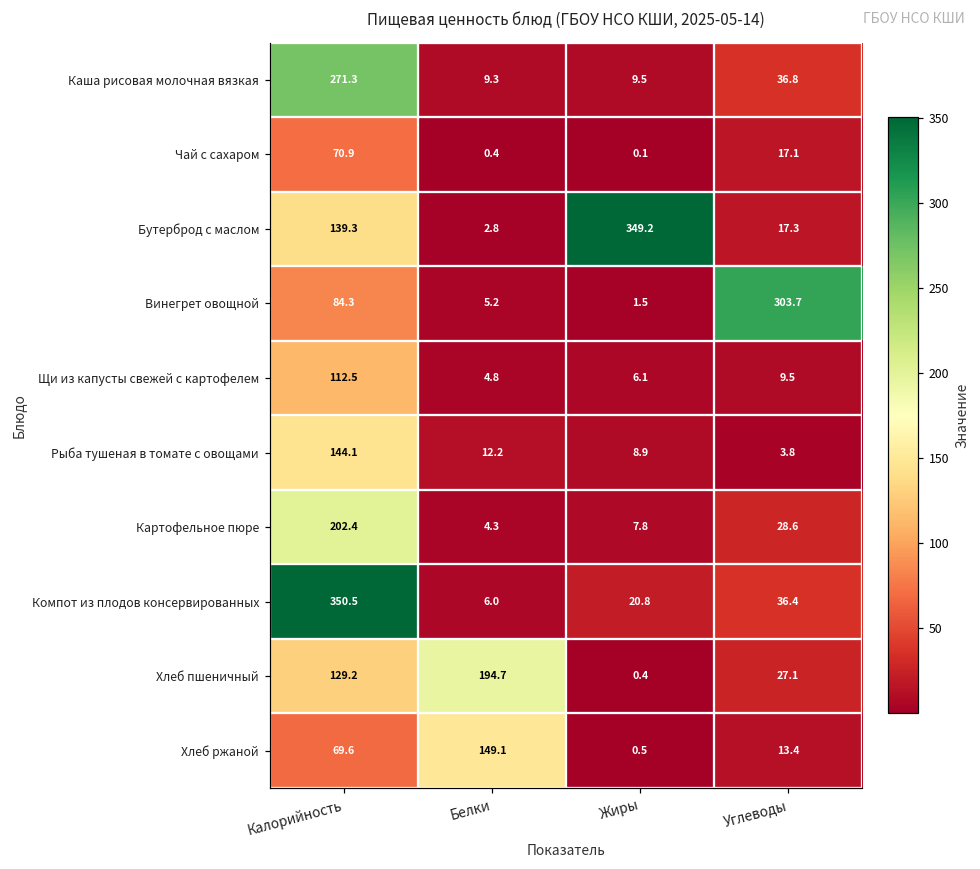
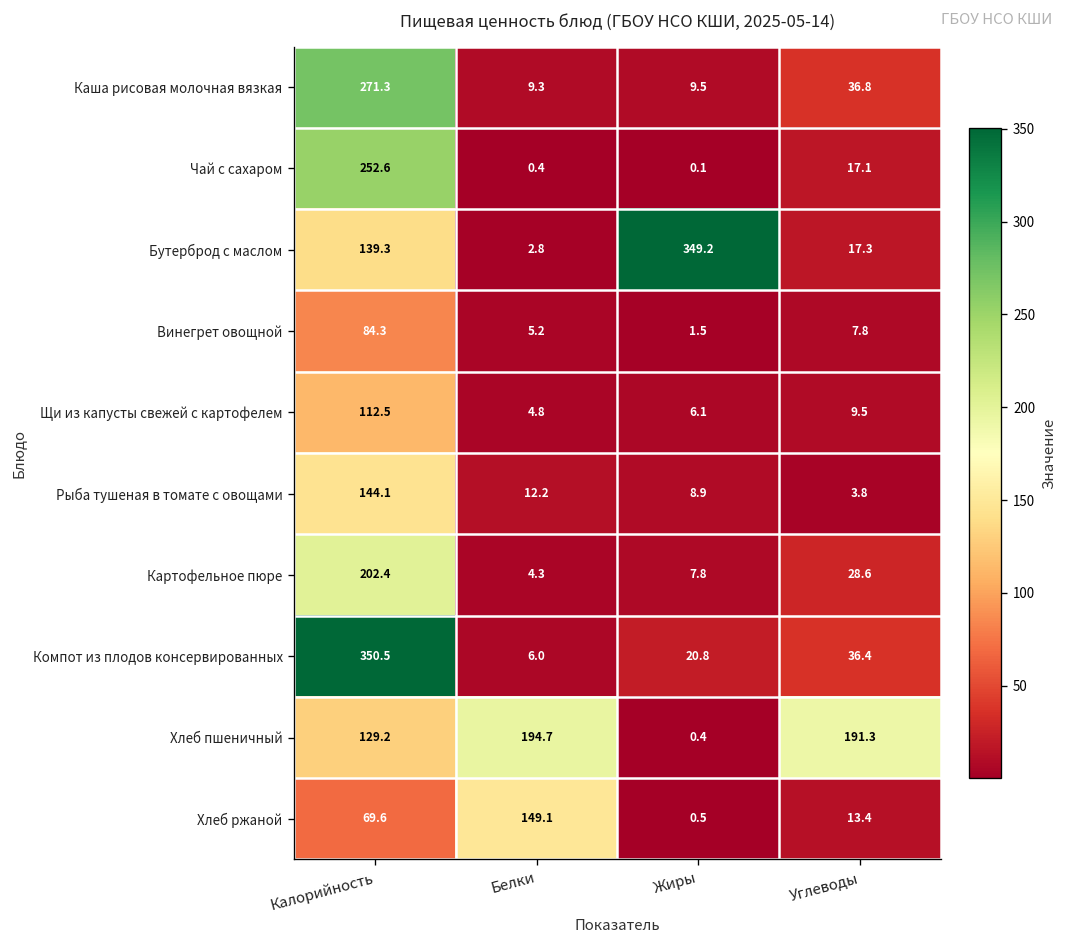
Чай с сахаром, Калорийность: 70.9 -> 252.6
Винегрет овощной, Углеводы: 303.7 -> 7.8
Хлеб пшеничный, Углеводы: 27.1 -> 191.3
